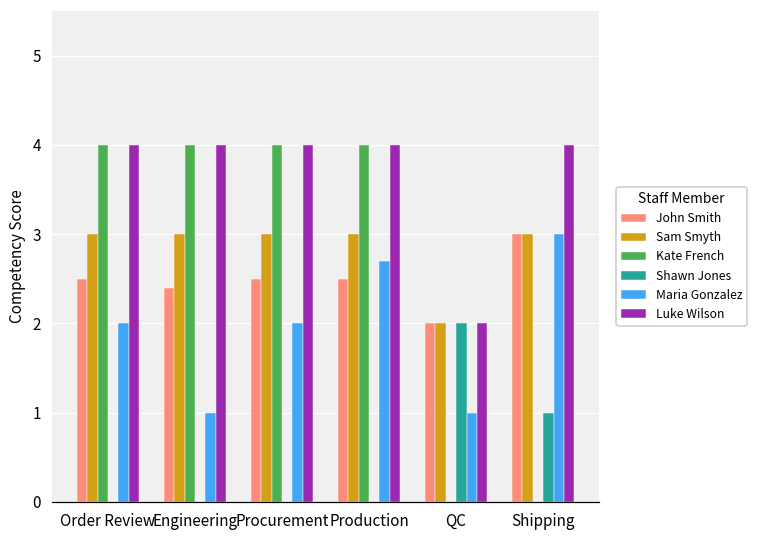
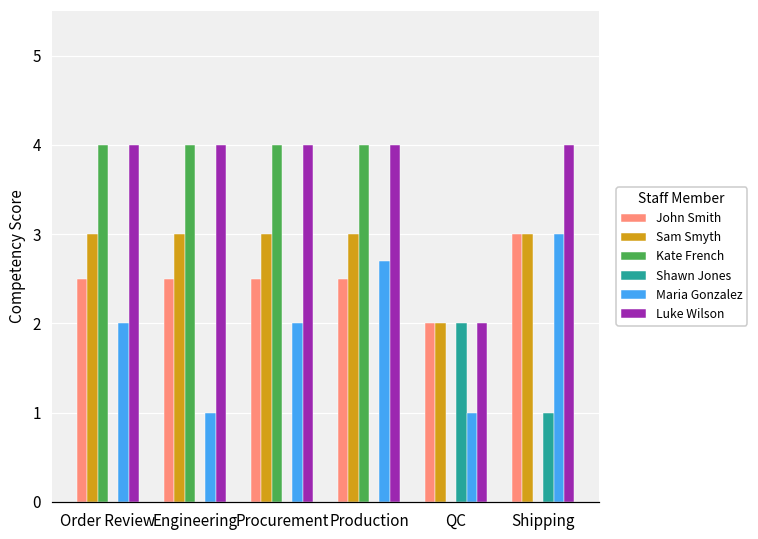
John Smith, Engineering: 2.4 -> 2.5
